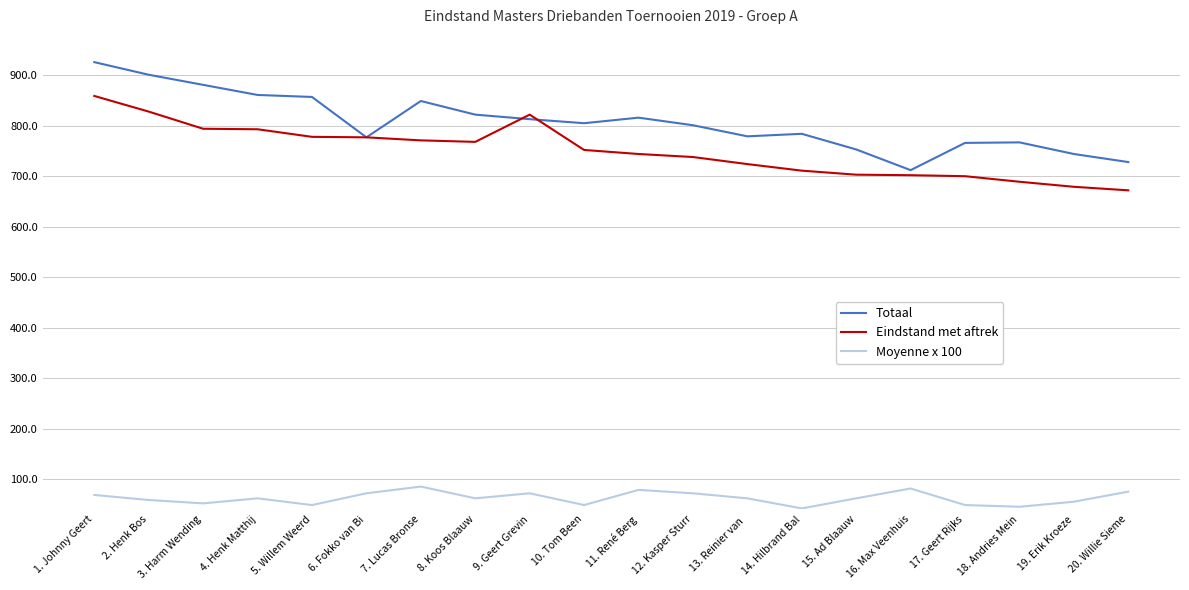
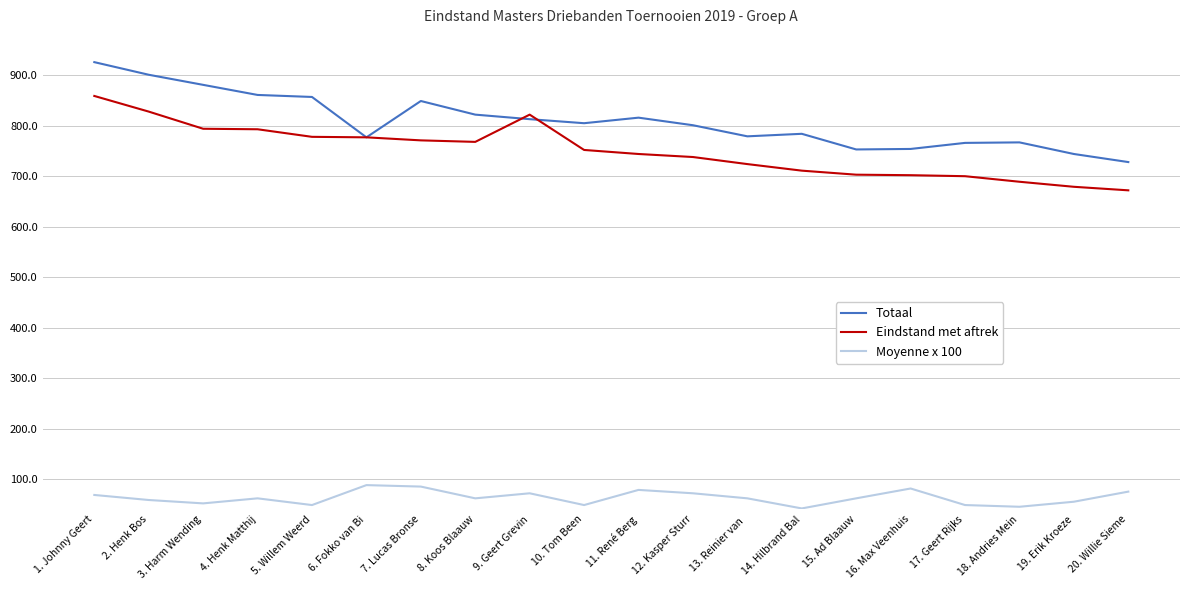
Moyenne x 100, 6. Fokko van Bi: 70 -> 90
Totaal, 16. Max Veenhuis: 710 -> 750
